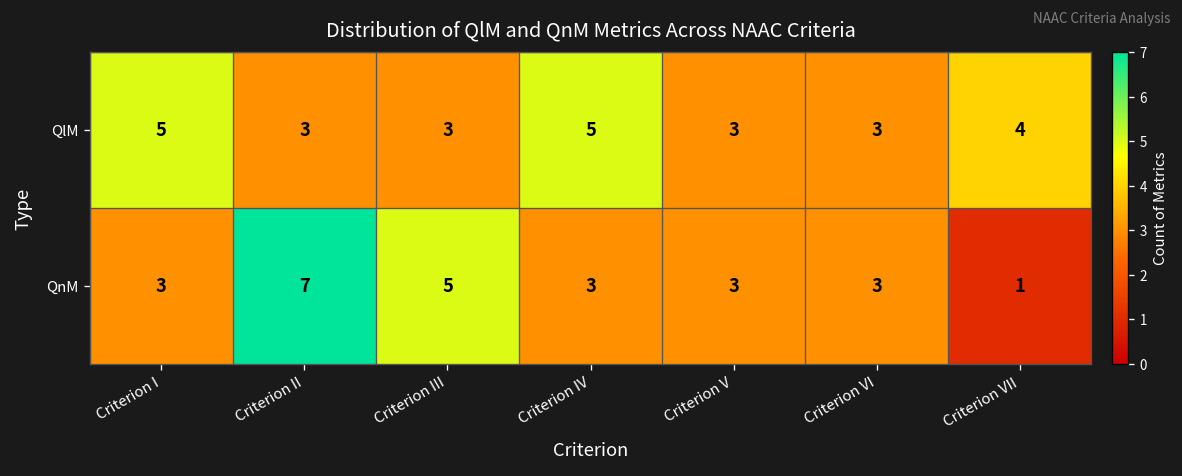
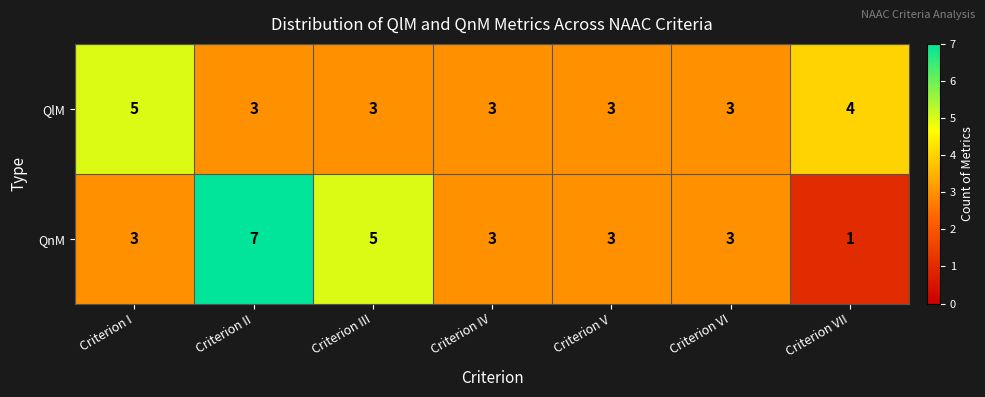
QlM, Criterion IV: 5 -> 3
